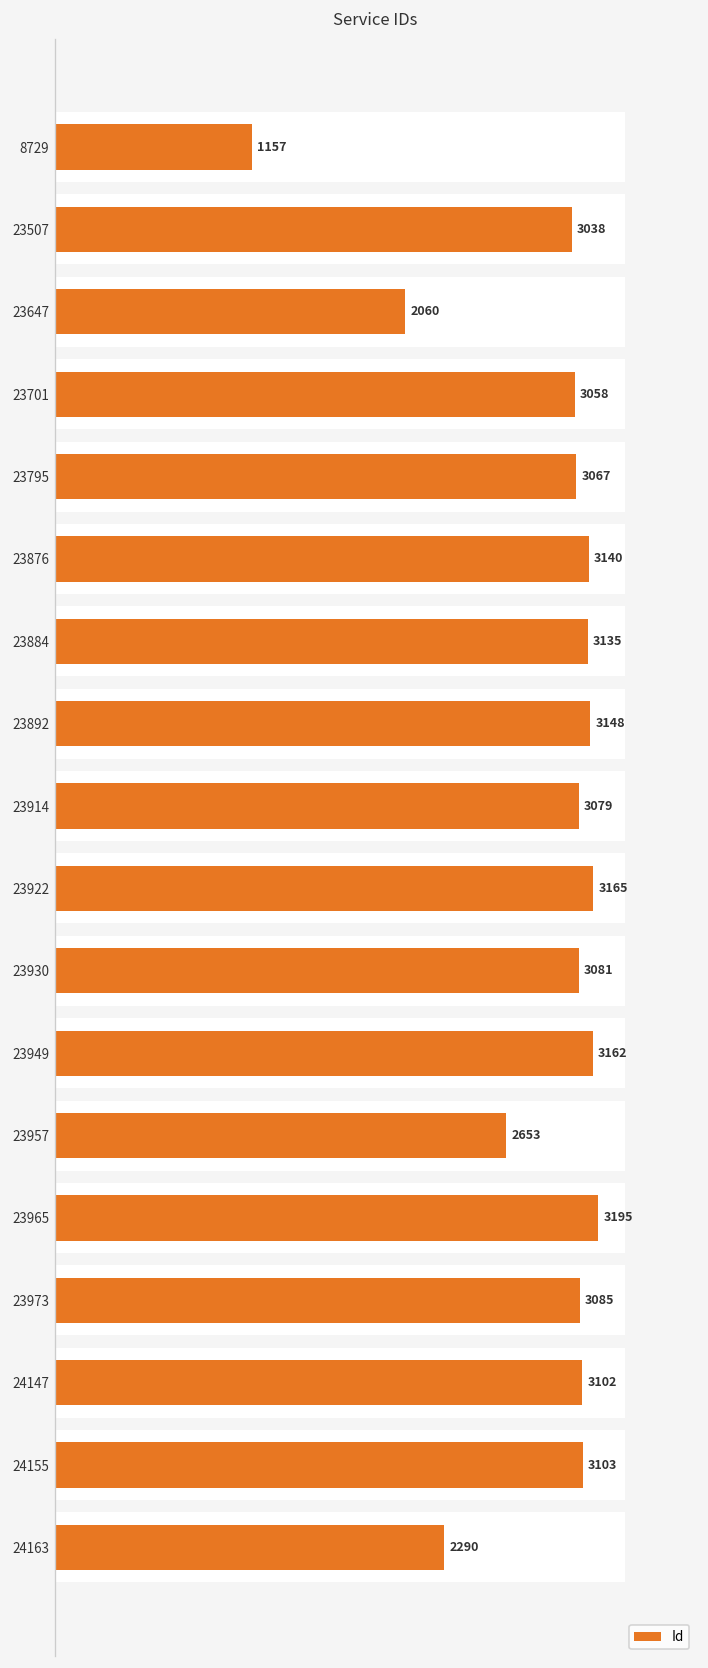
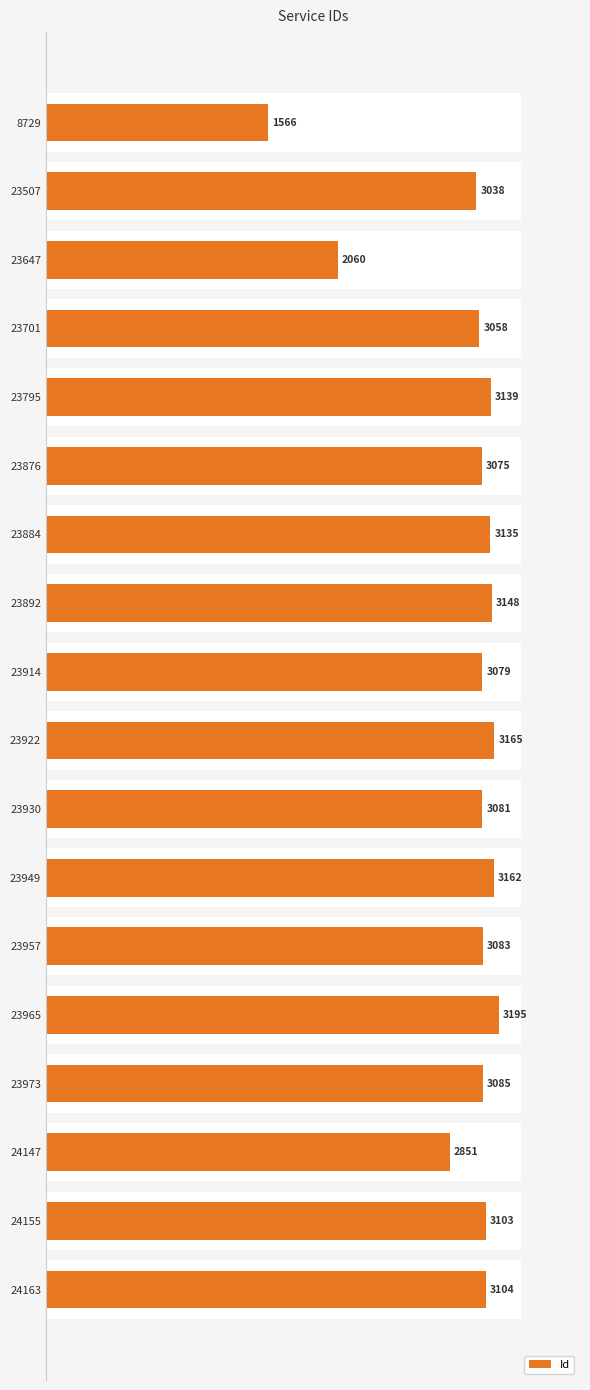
Id, 8729: 1157 -> 1566
Id, 23795: 3067 -> 3139
Id, 23876: 3140 -> 3075
Id, 23957: 2653 -> 3083
Id, 24147: 3102 -> 2851
Id, 24163: 2290 -> 3104
